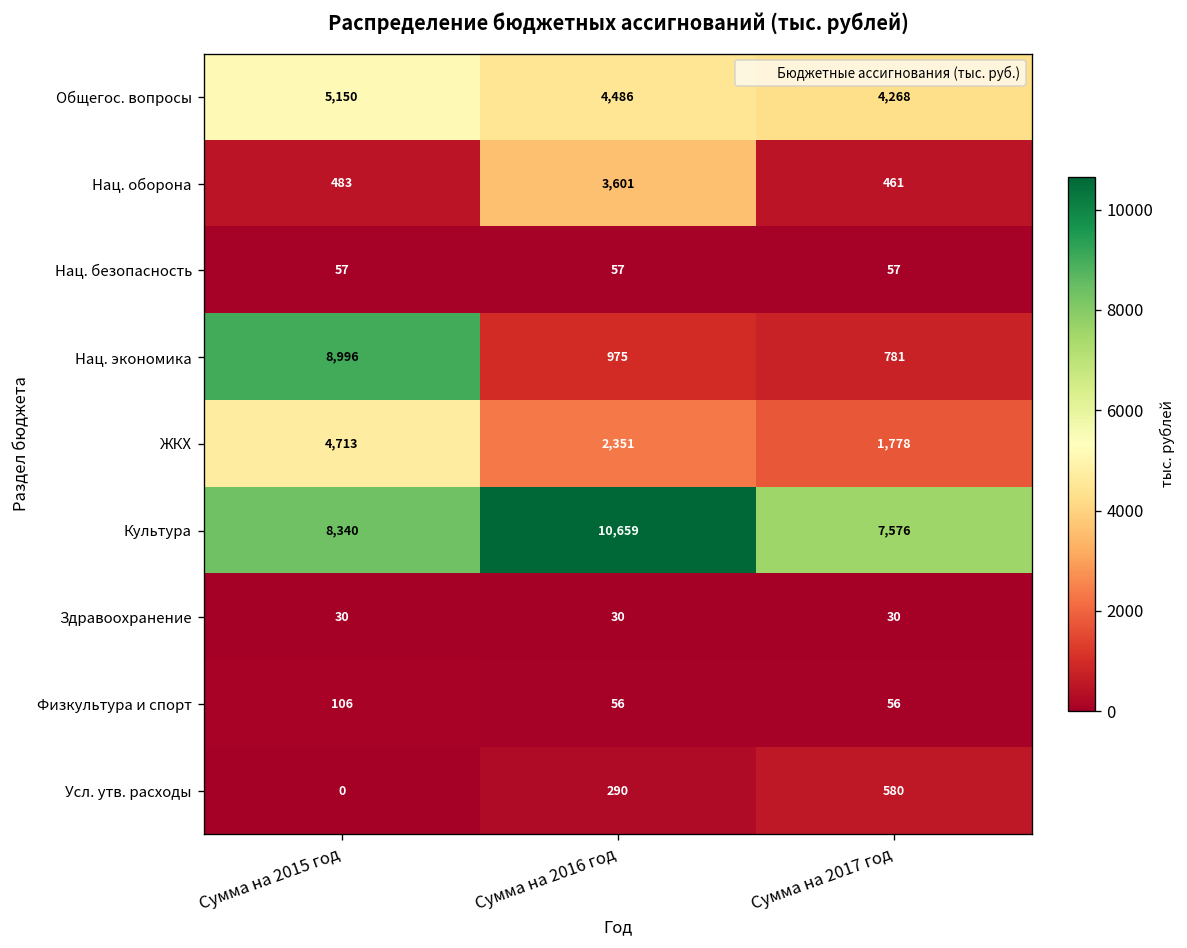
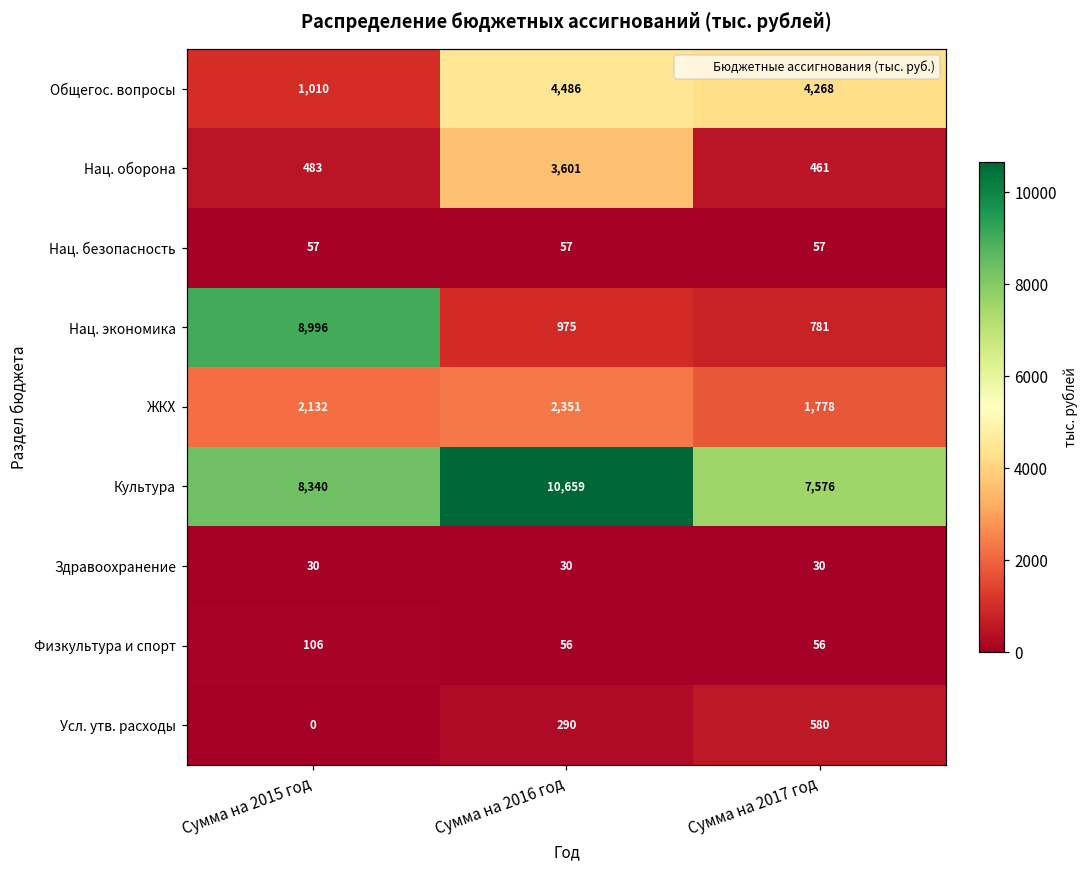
Общегос. вопросы, Сумма на 2015 год: 5,150 -> 1,010
ЖКХ, Сумма на 2015 год: 4,713 -> 2,132
